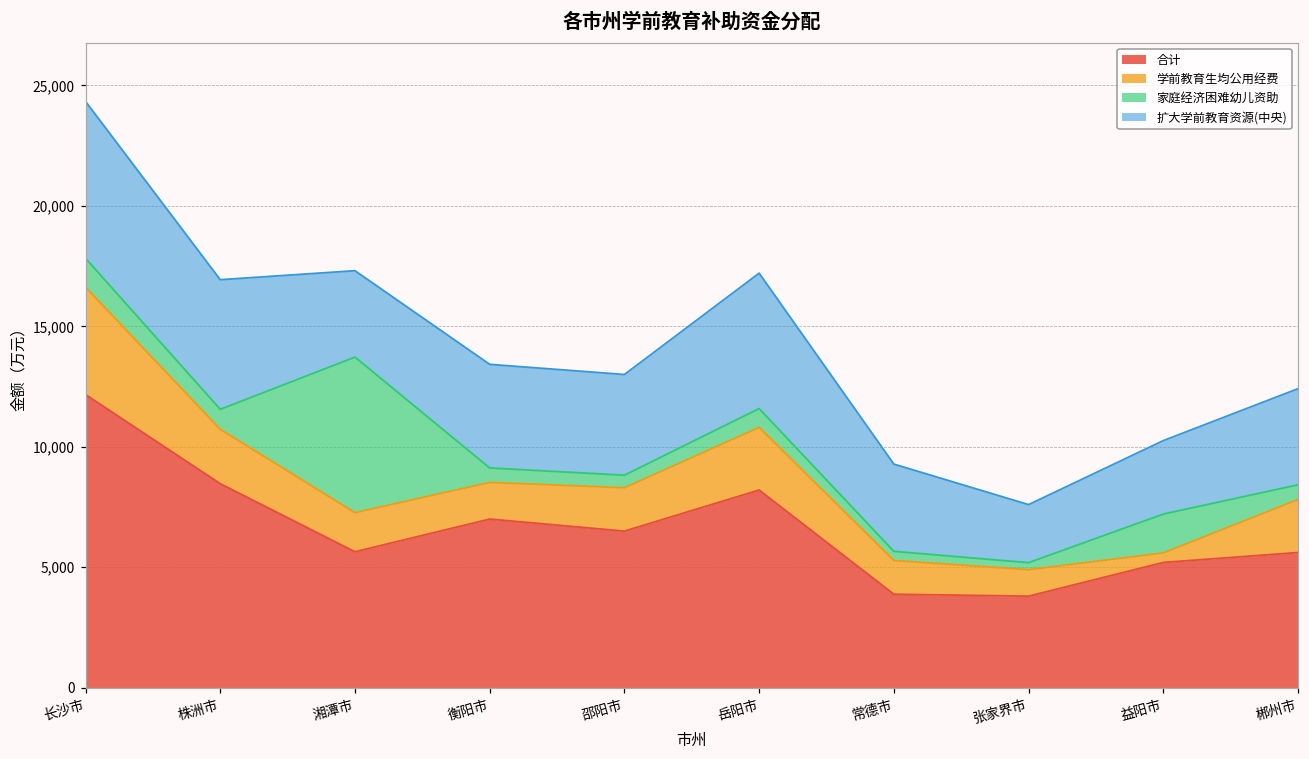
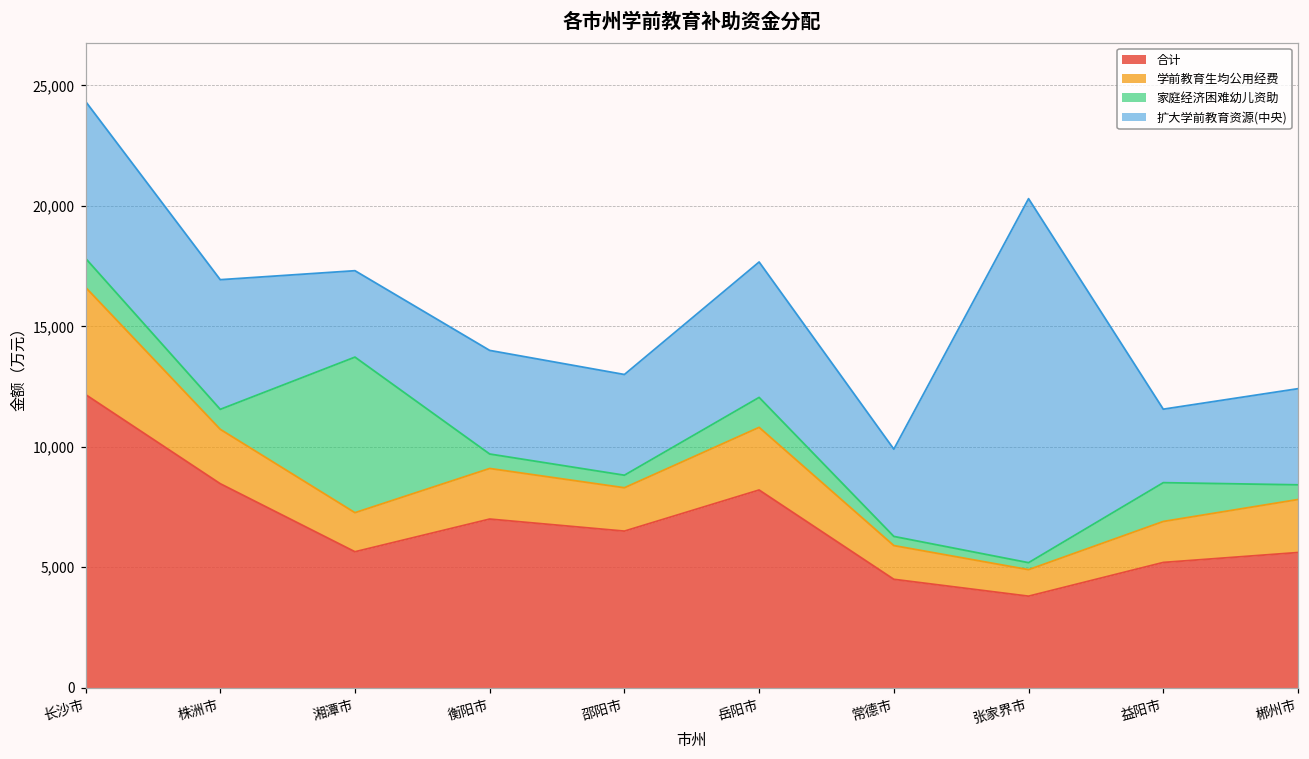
学前教育生均公用经费, 衡阳市: 1,500 -> 2,100
家庭经济困难幼儿资助, 岳阳市: 800 -> 1,200
合计, 常德市: 3,900 -> 4,500
扩大学前教育资源(中央), 张家界市: 2,400 -> 15,100
学前教育生均公用经费, 益阳市: 400 -> 1,700
